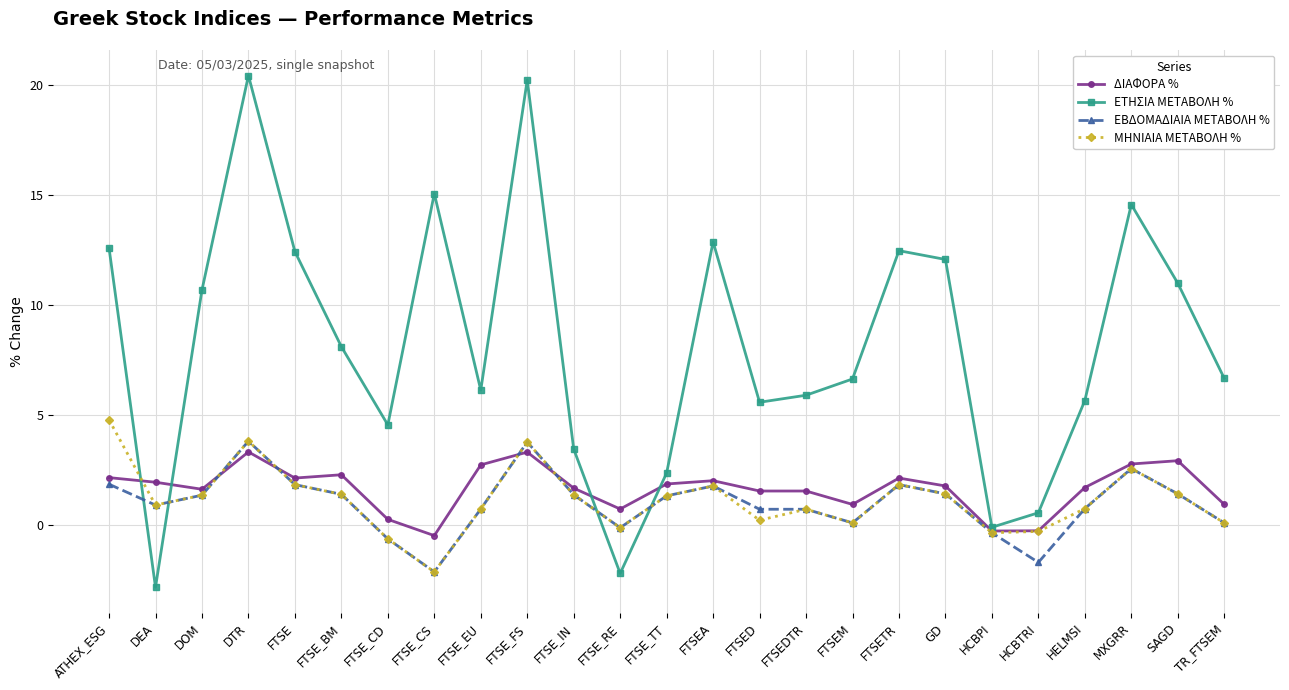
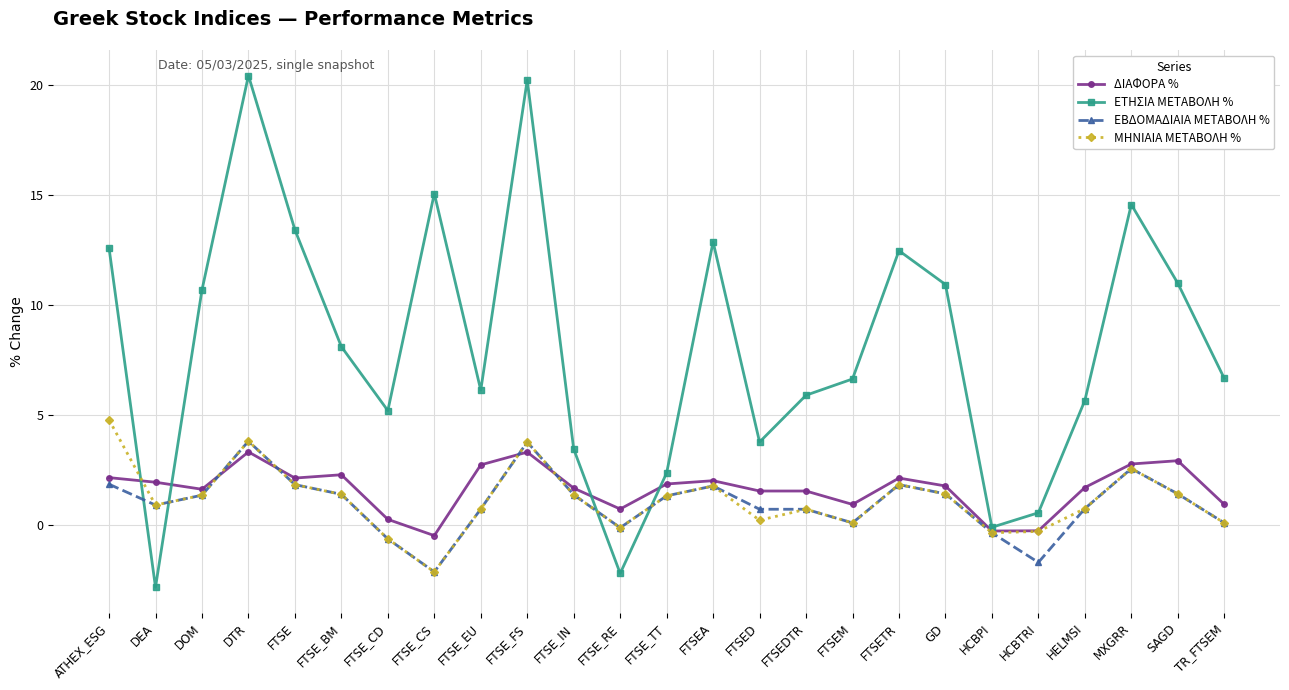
ΕΤΗΣΙΑ ΜΕΤΑΒΟΛΗ %, FTSE: 12.4 -> 13.4
ΕΤΗΣΙΑ ΜΕΤΑΒΟΛΗ %, FTSE_CD: 4.5 -> 5.2
ΕΤΗΣΙΑ ΜΕΤΑΒΟΛΗ %, FTSED: 5.6 -> 3.8
ΕΤΗΣΙΑ ΜΕΤΑΒΟΛΗ %, GD: 12.1 -> 10.9
